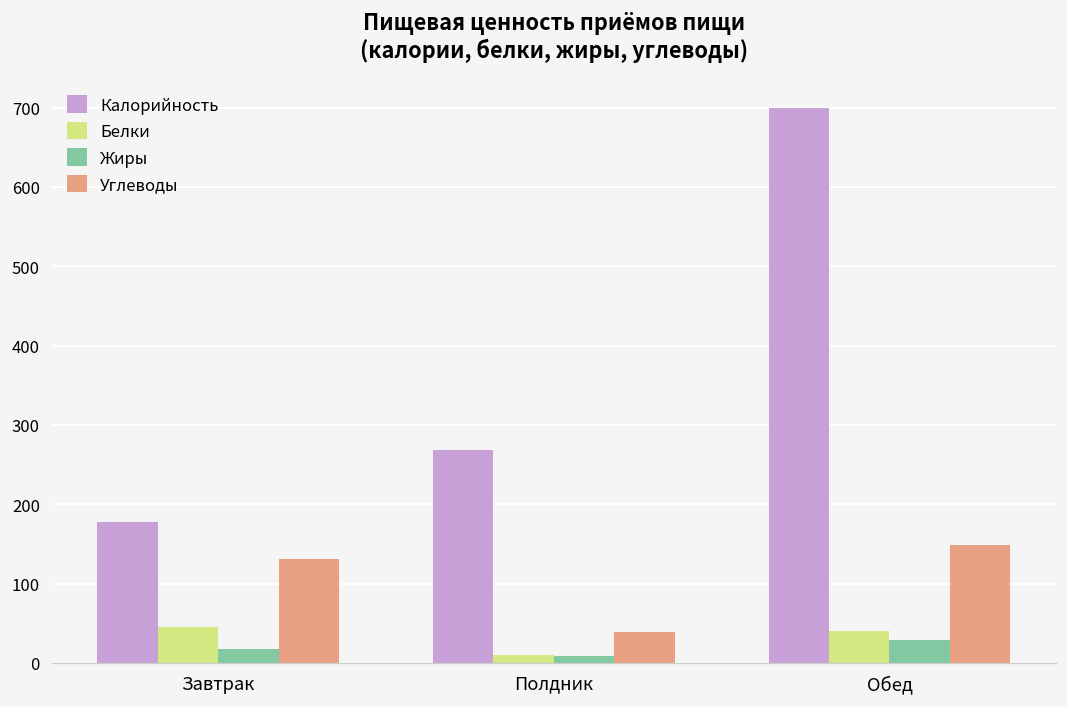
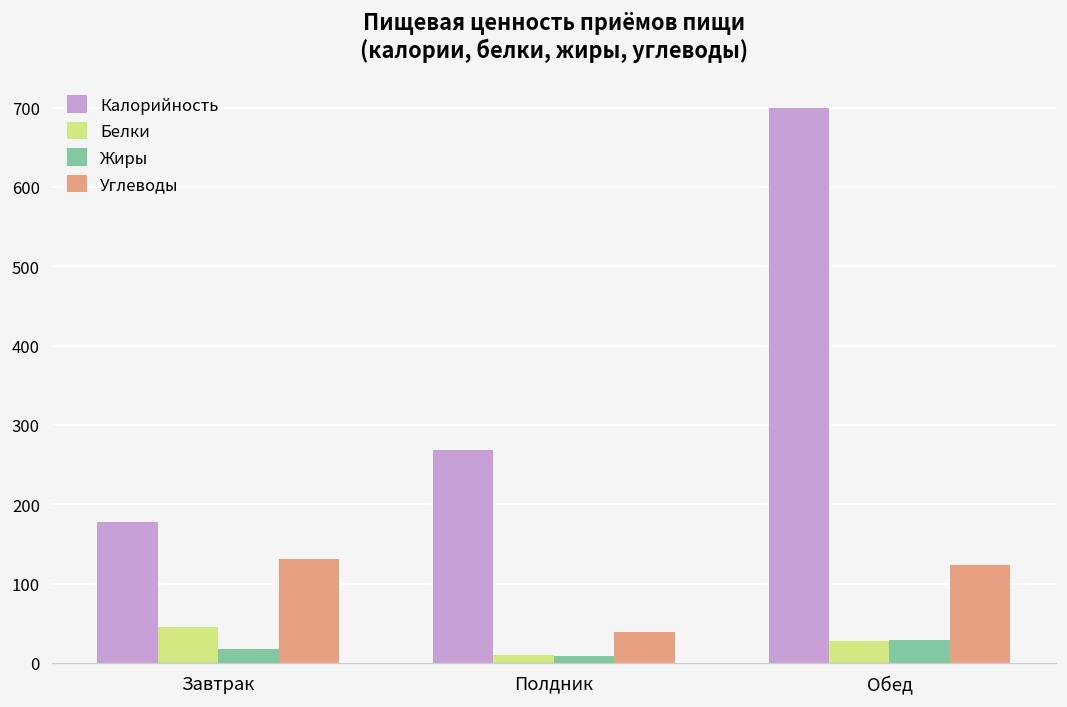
Белки, Обед: 40 -> 30
Углеводы, Обед: 150 -> 120
